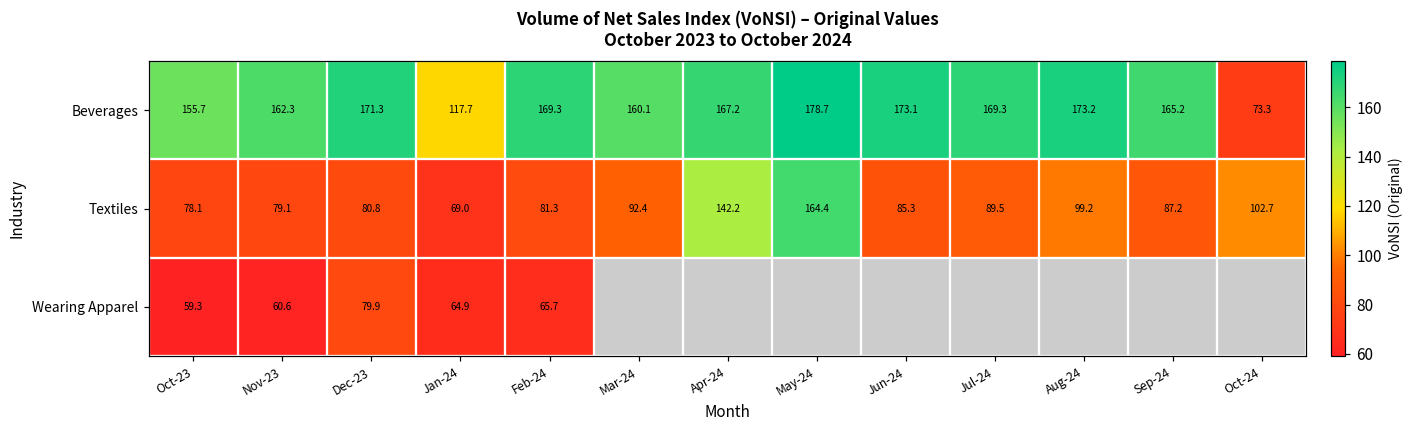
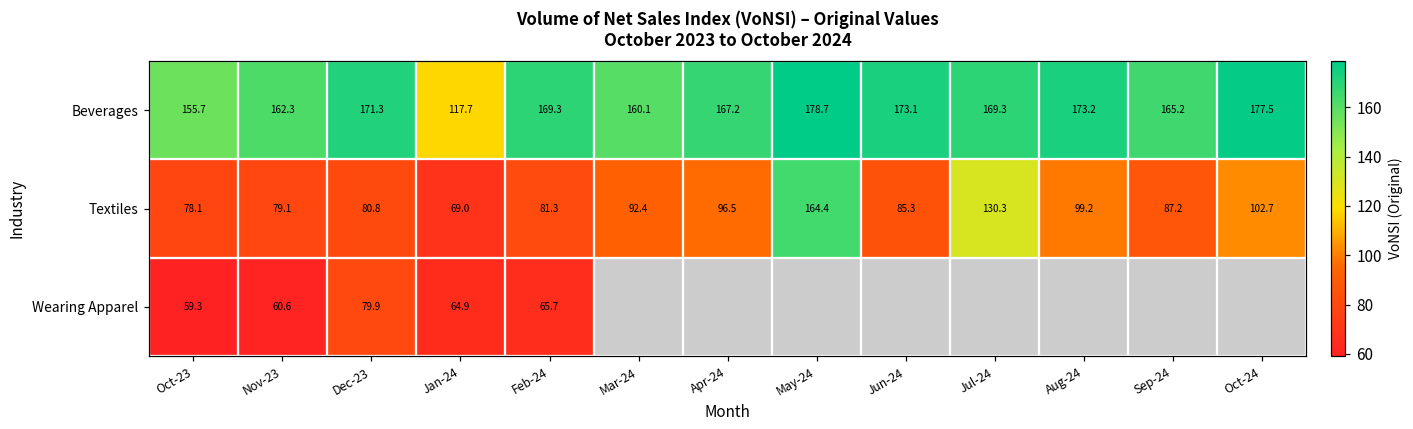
Beverages, Oct-24: 73.3 -> 177.5
Textiles, Apr-24: 142.2 -> 96.5
Textiles, Jul-24: 89.5 -> 130.3
